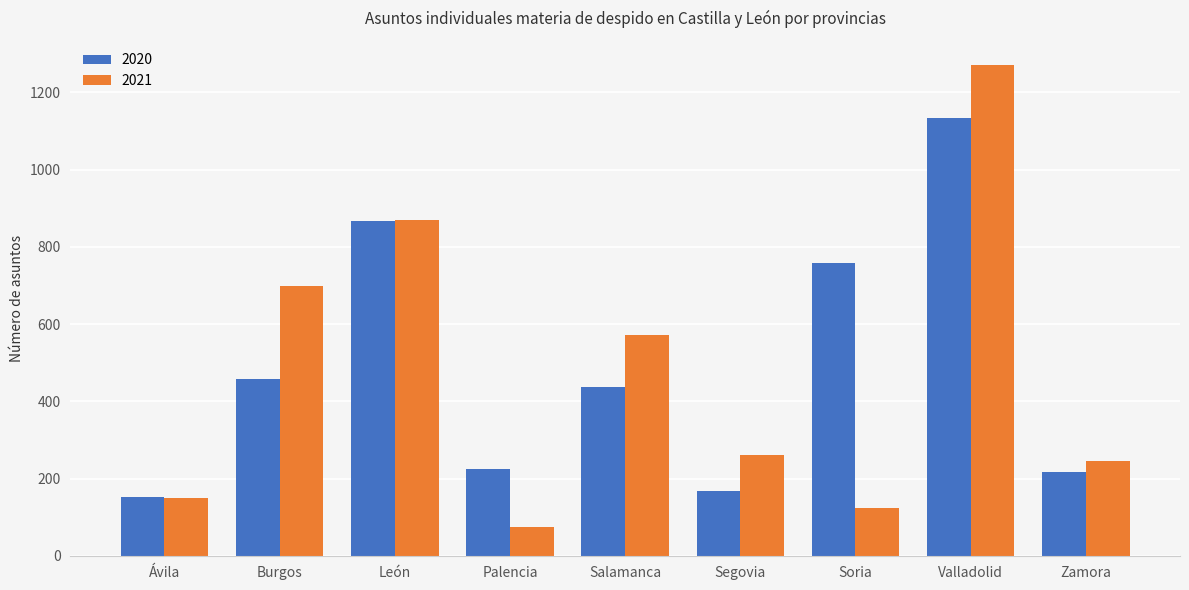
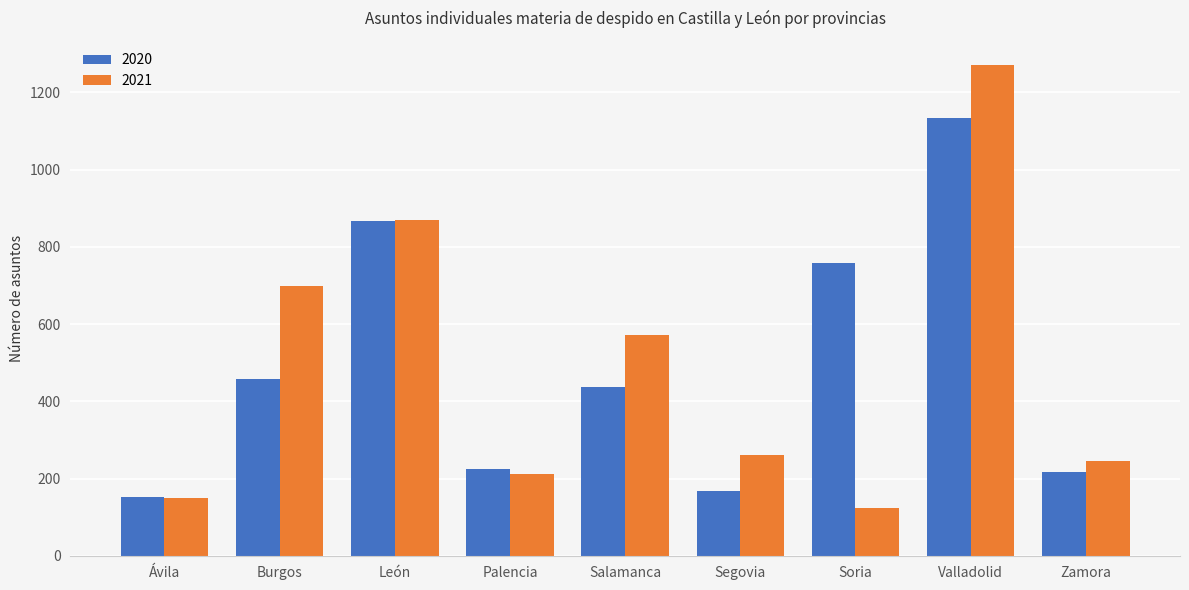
2021, Palencia: 70 -> 210
